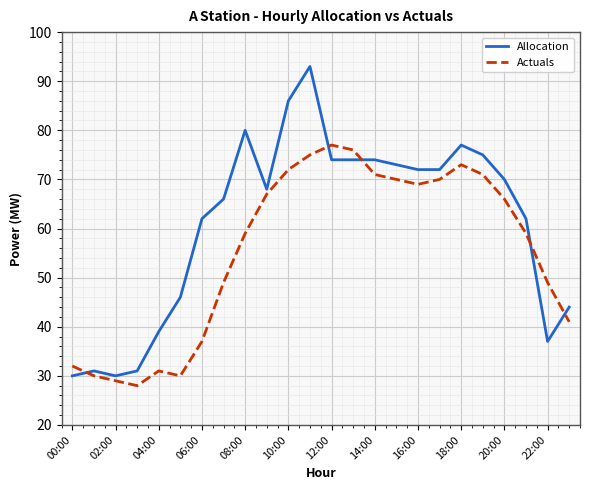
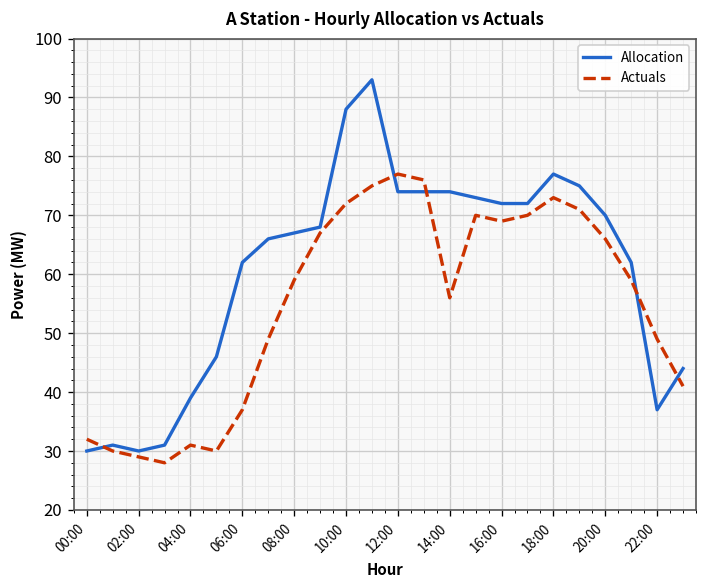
Allocation, 08:00: 80 -> 67
Allocation, 10:00: 86 -> 88
Actuals, 14:00: 71 -> 56
